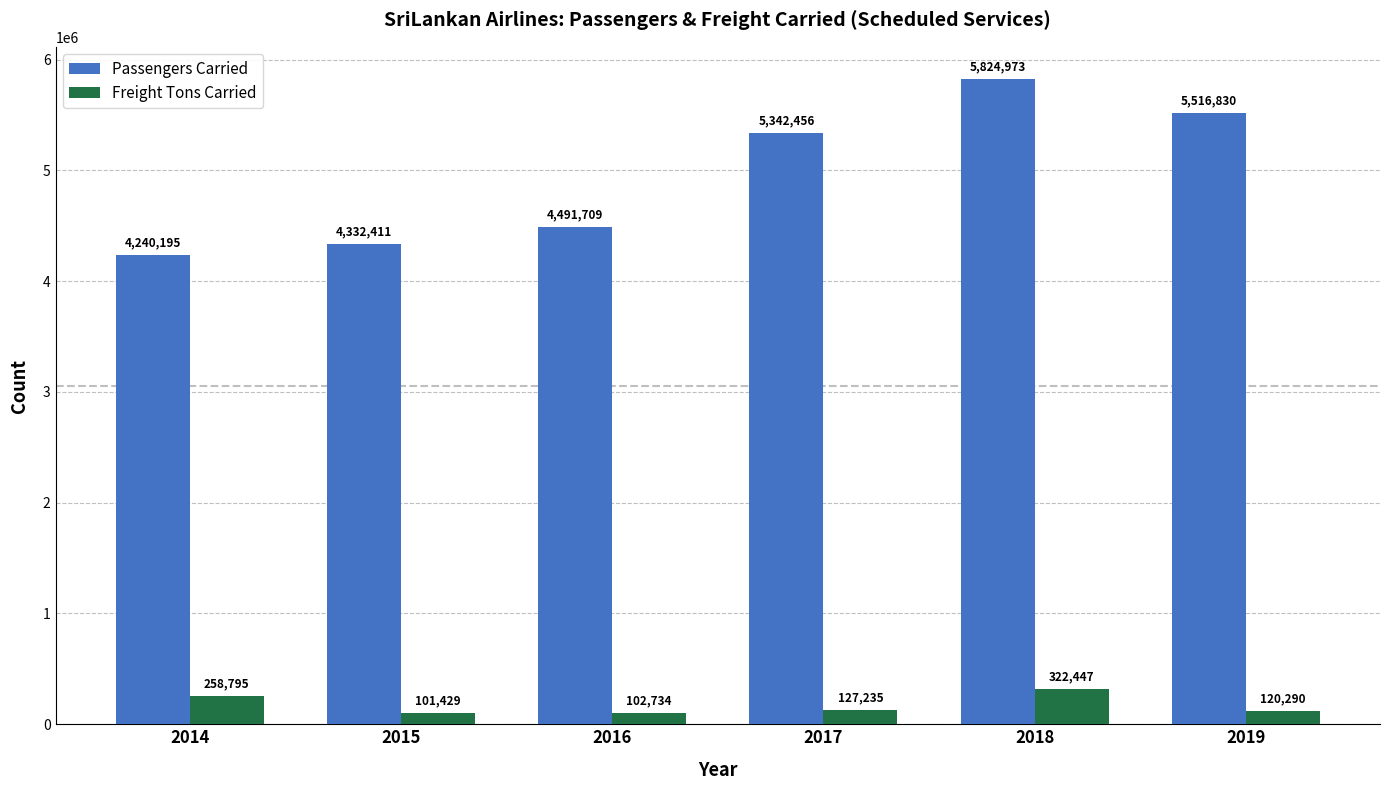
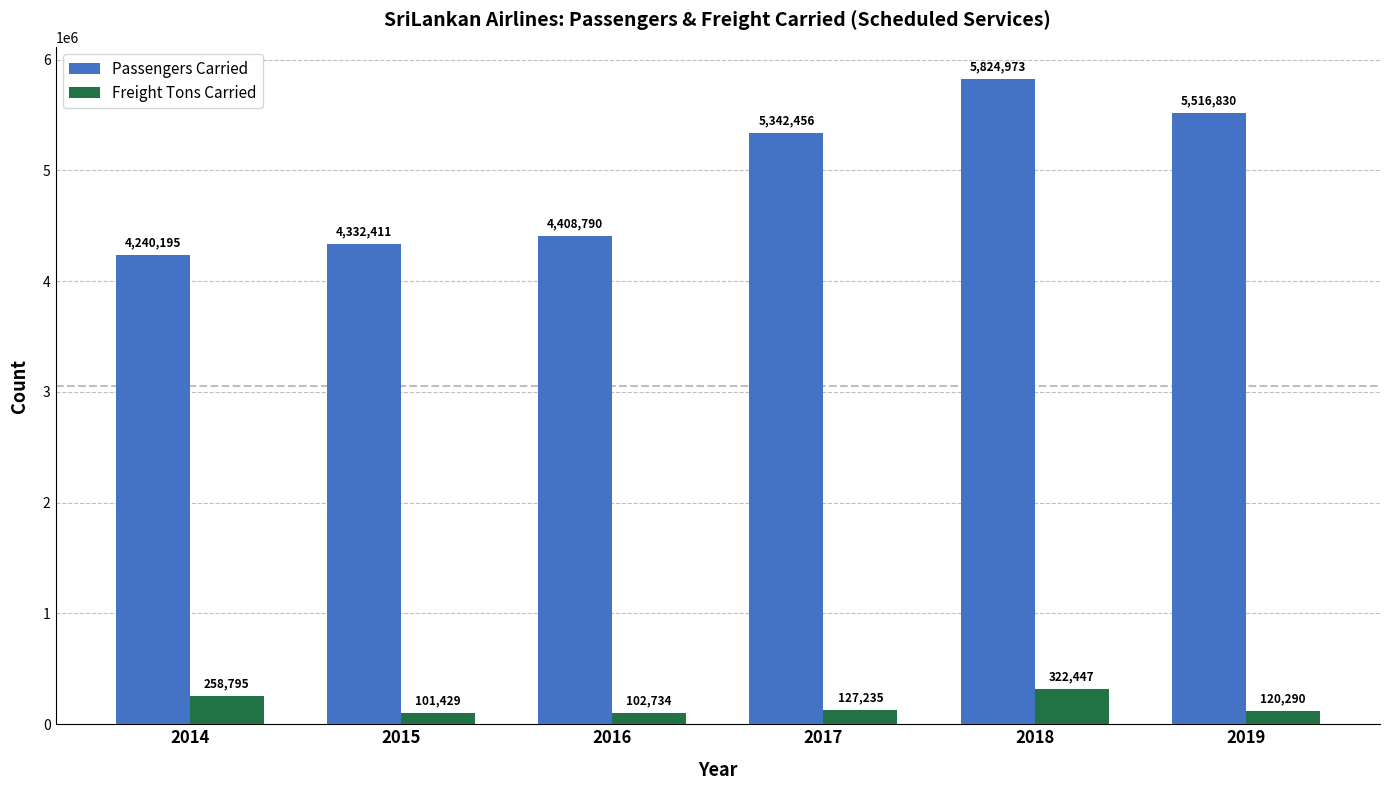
Passengers Carried, 2016: 4,491,709 -> 4,408,790
